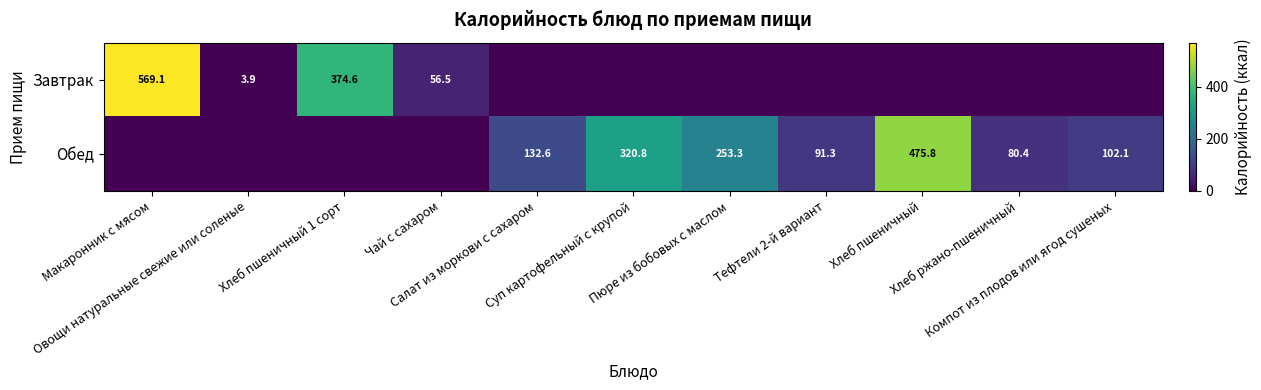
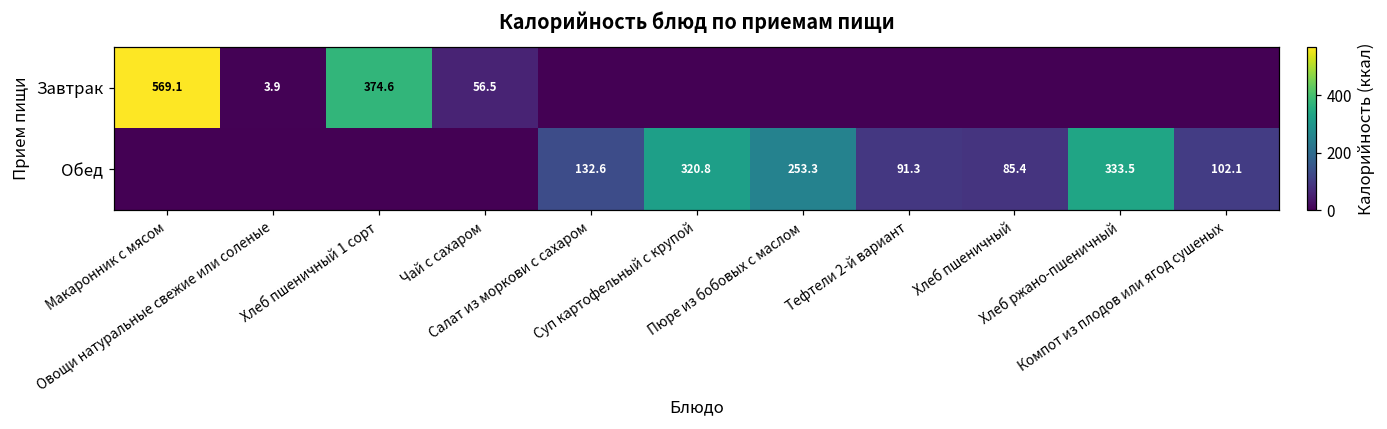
Обед, Хлеб пшеничный: 475.8 -> 85.4
Обед, Хлеб ржано-пшеничный: 80.4 -> 333.5
